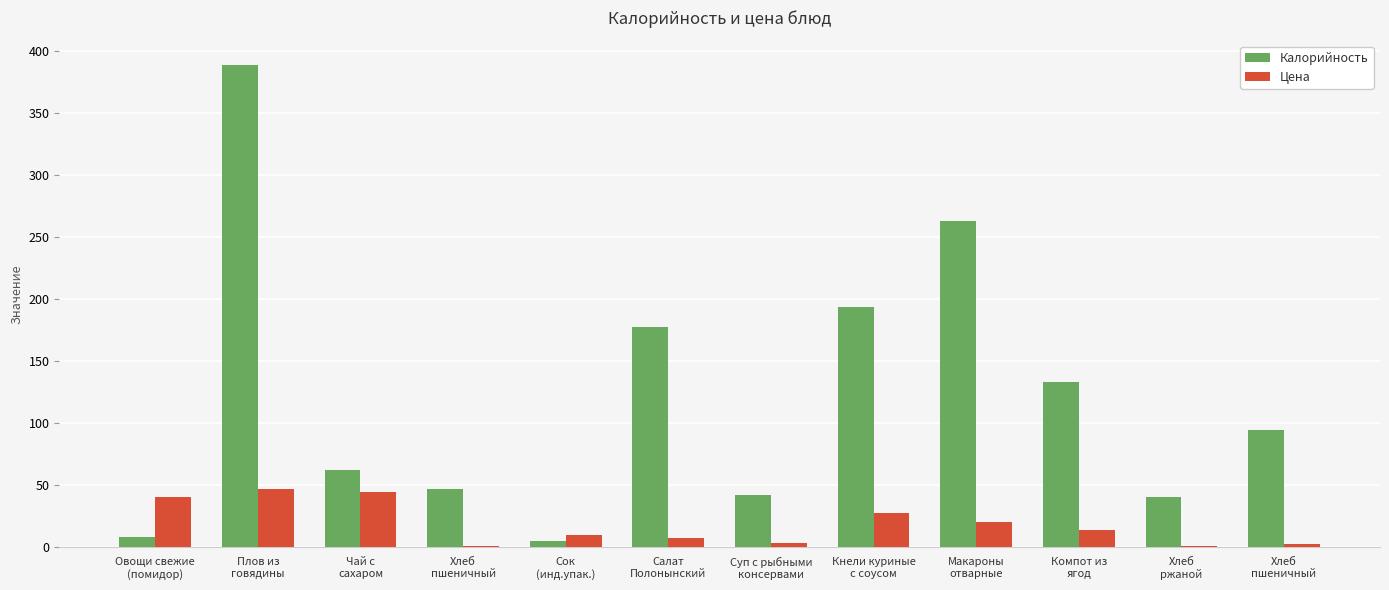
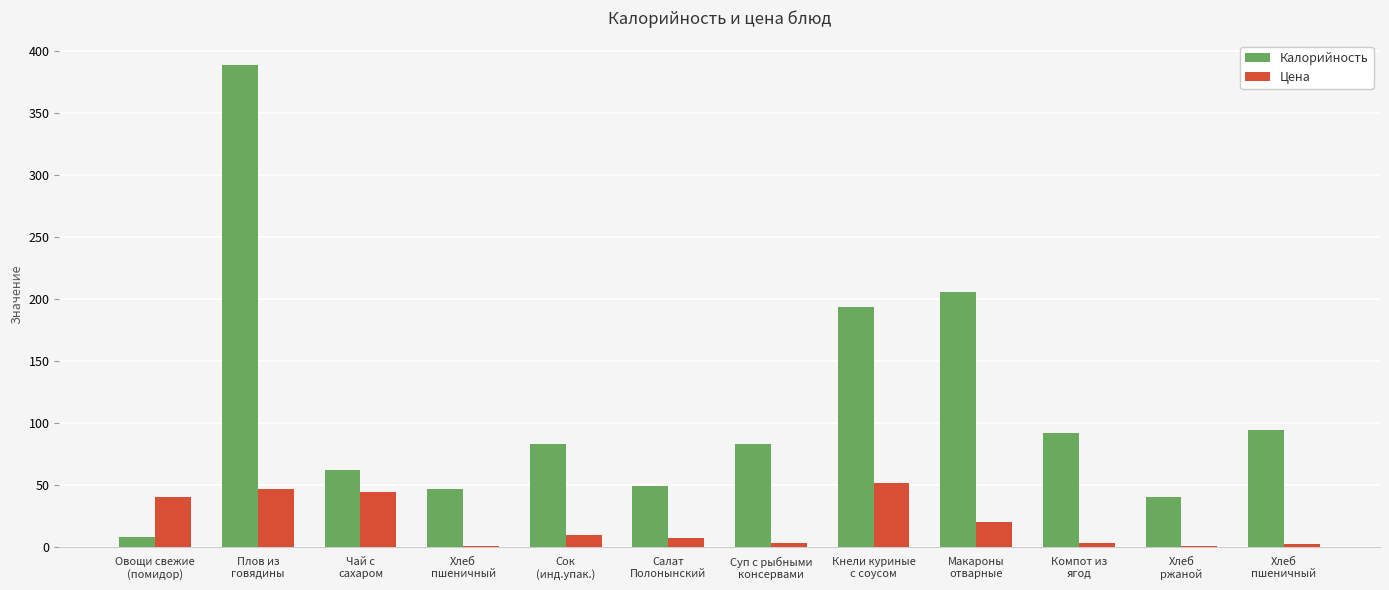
Калорийность, Сок (инд.упак.): 5 -> 83
Калорийность, Салат Полонынский: 178 -> 49
Калорийность, Суп с рыбными консервами: 42 -> 84
Цена, Кнели куриные с соусом: 28 -> 52
Калорийность, Макароны отварные: 263 -> 206
Калорийность, Компот из ягод: 134 -> 93
Цена, Компот из ягод: 14 -> 4
